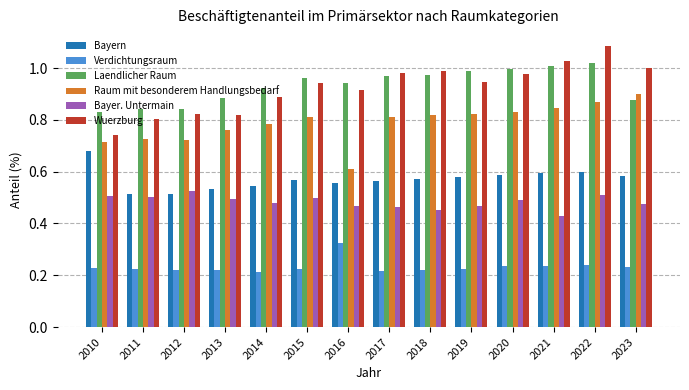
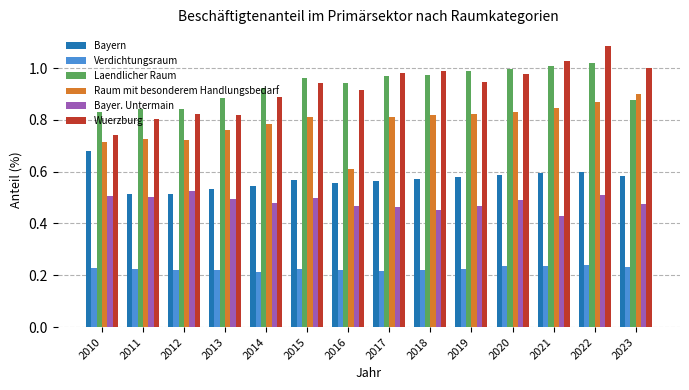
Verdichtungsraum, 2016: 0.32 -> 0.22
